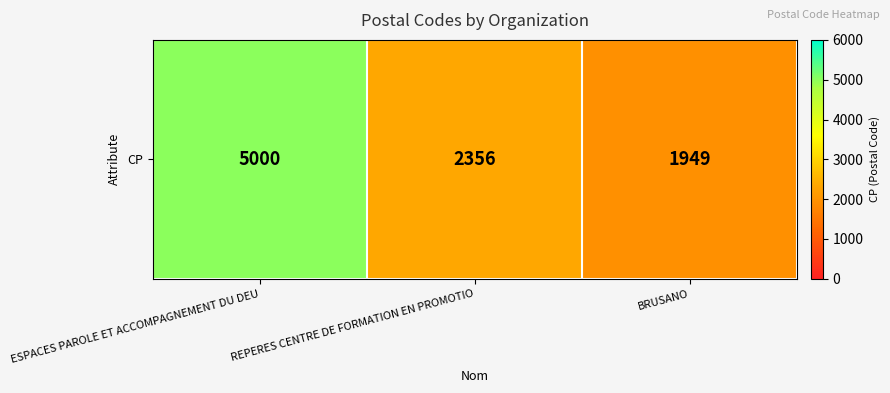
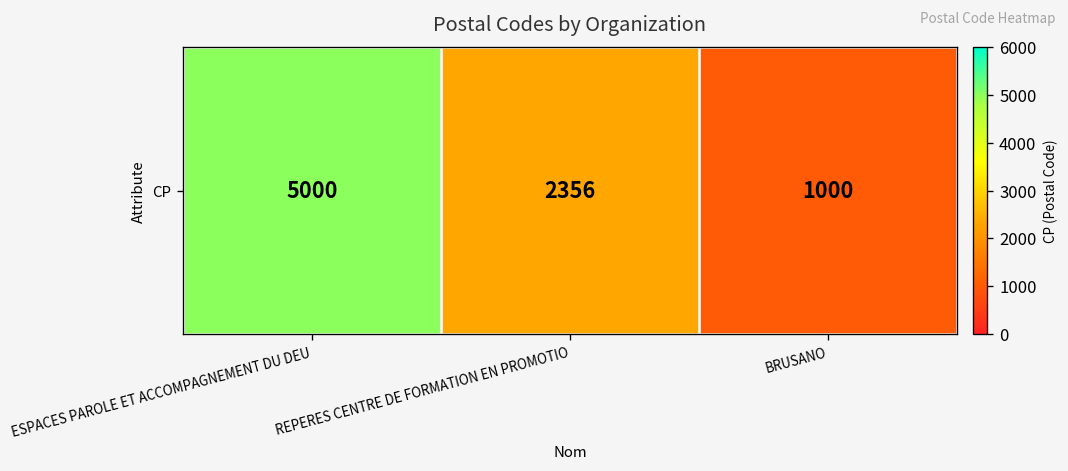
CP, BRUSANO: 1949 -> 1000
